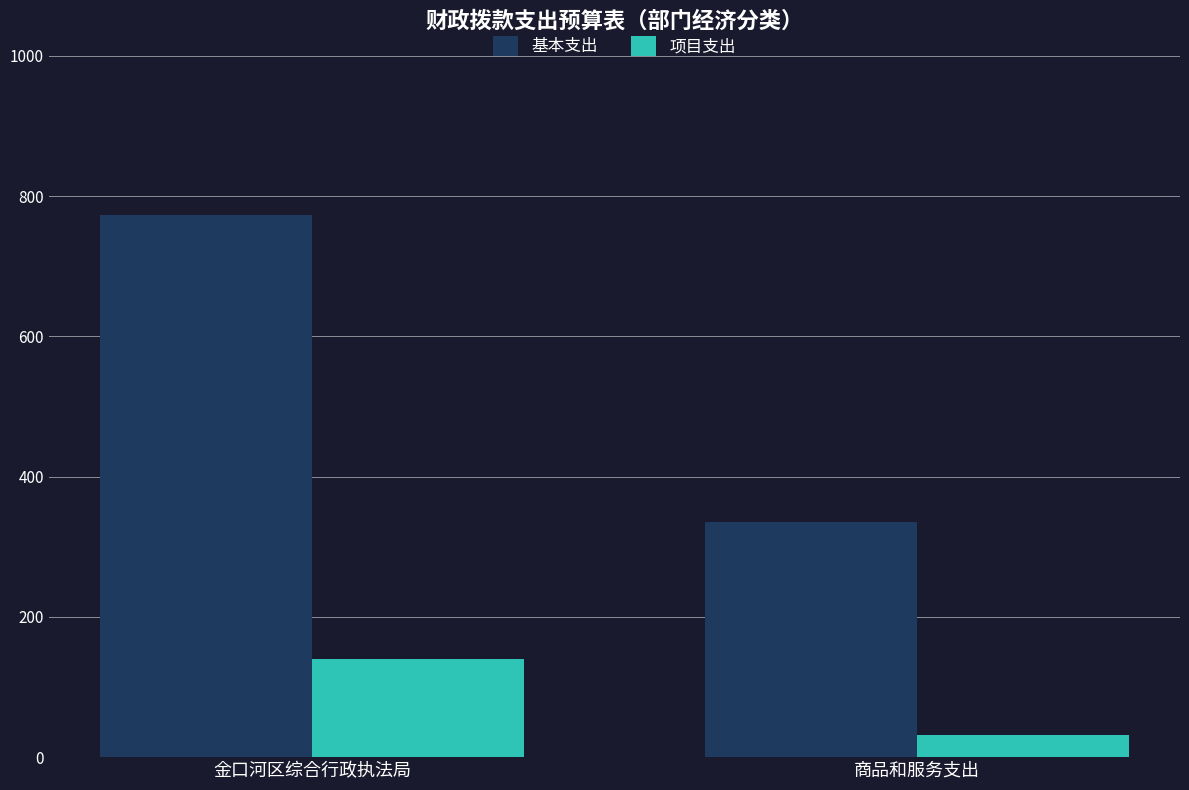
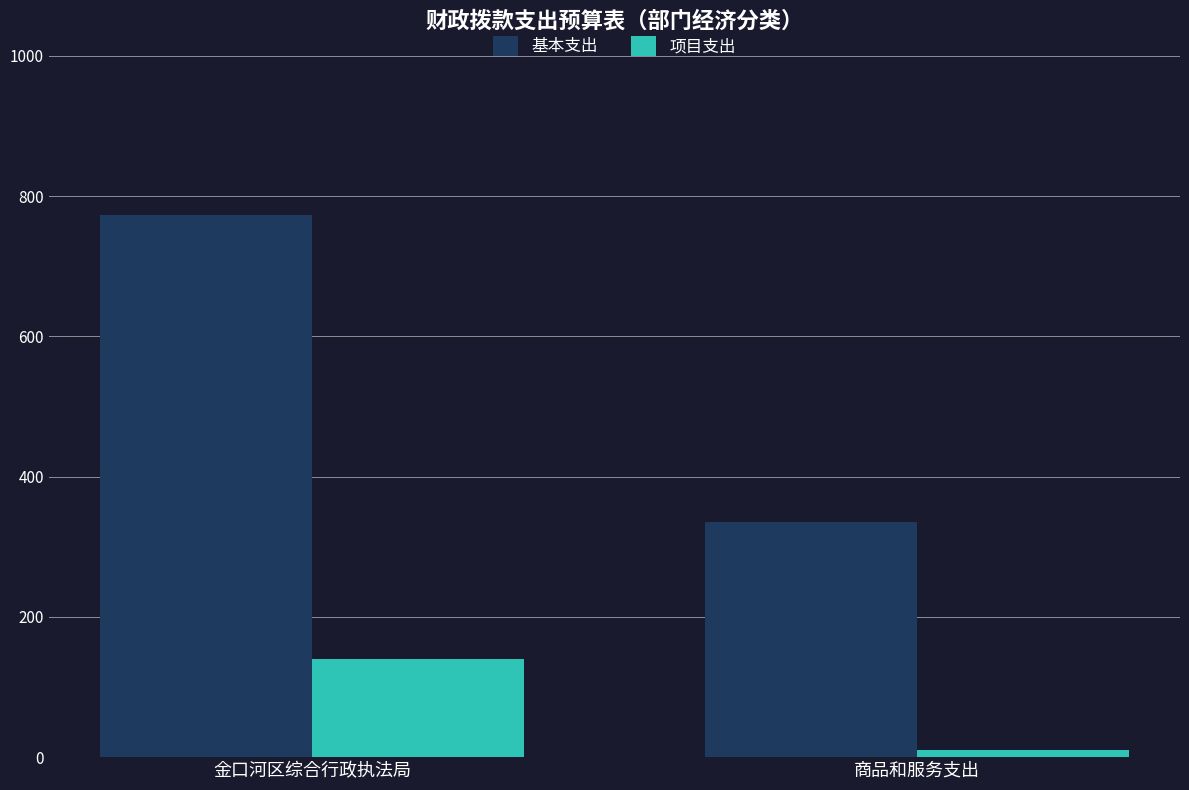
项目支出, 商品和服务支出: 30 -> 10
